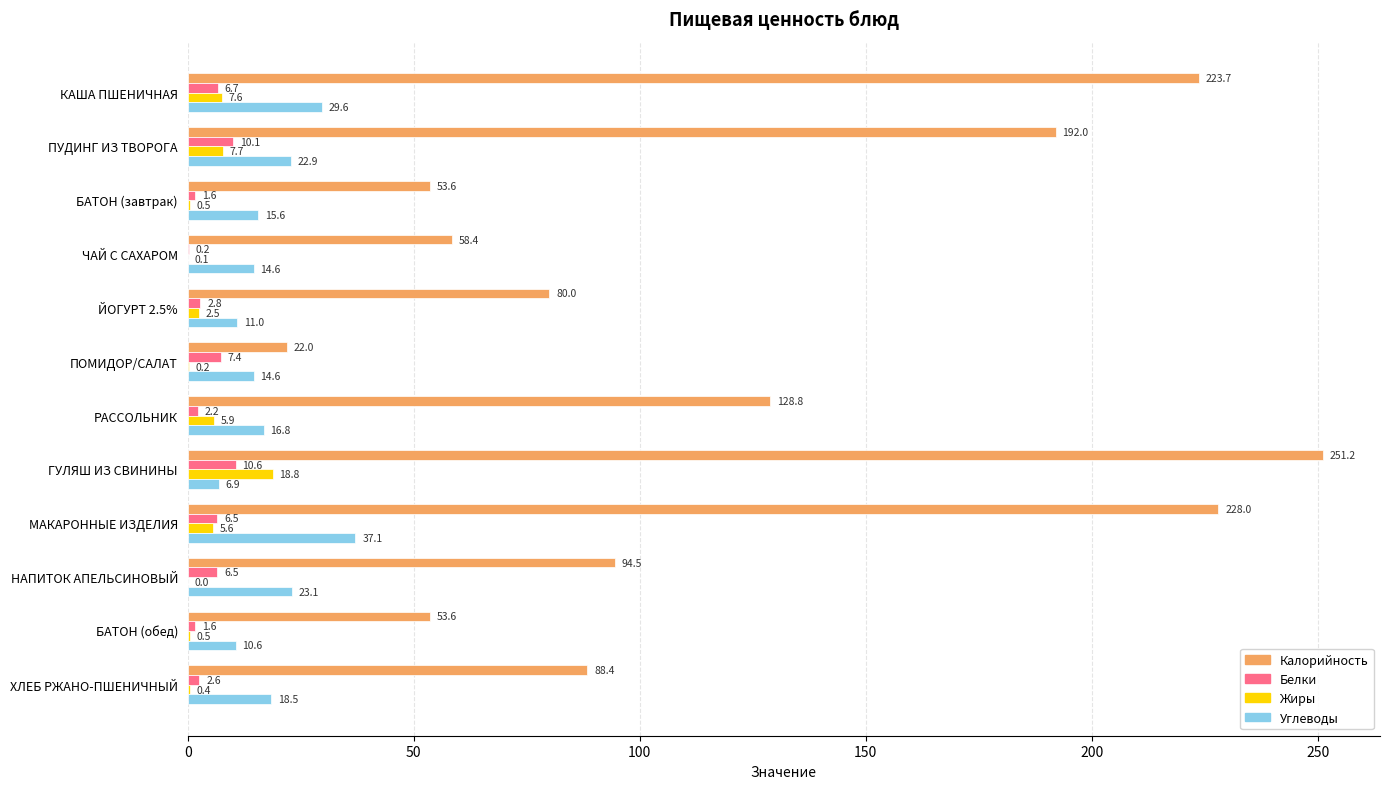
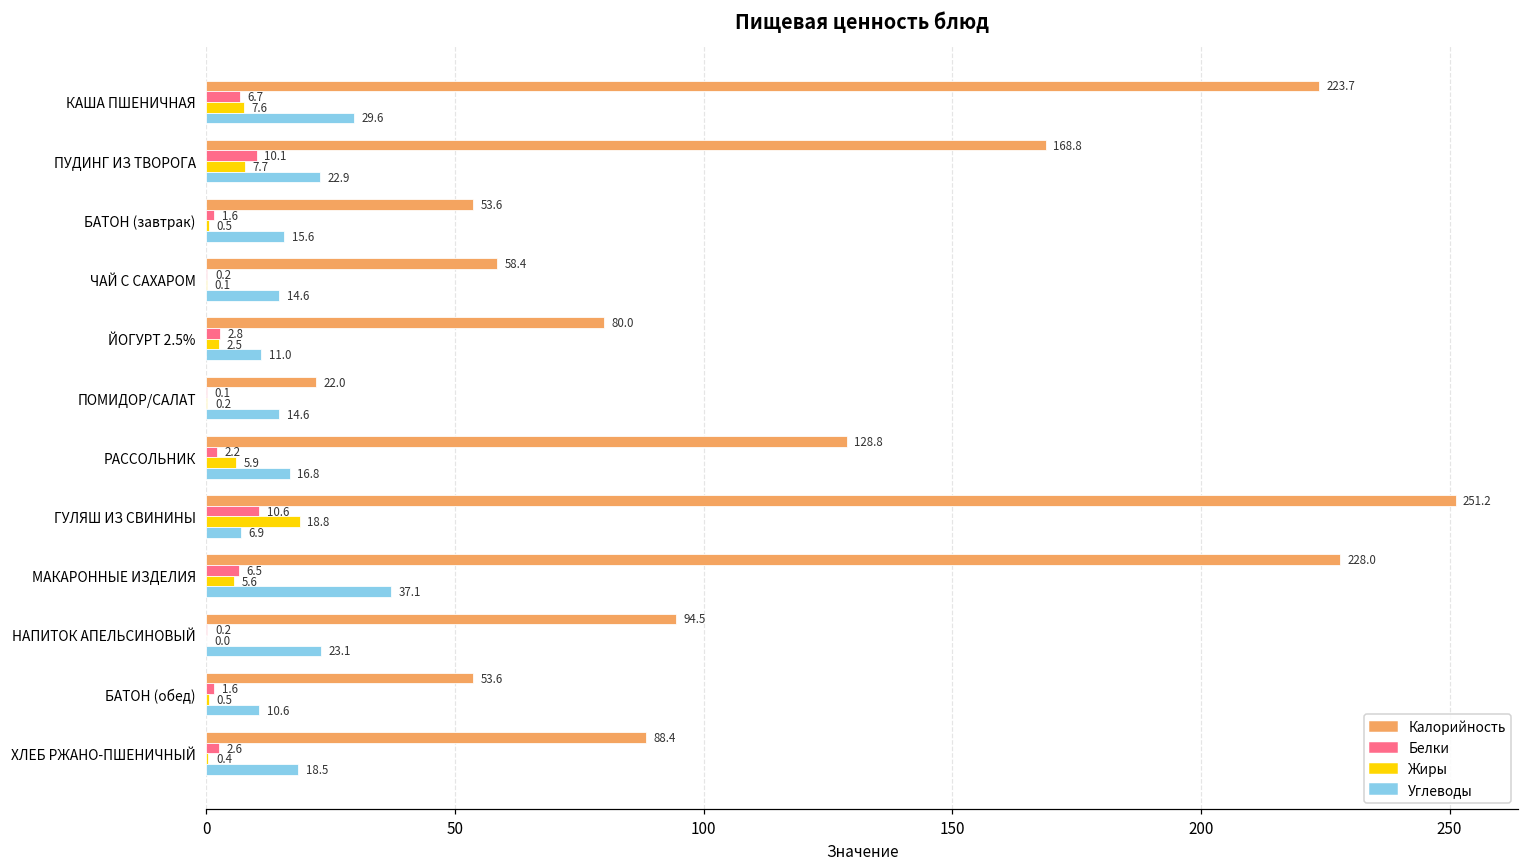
Калорийность, ПУДИНГ ИЗ ТВОРОГА: 192.0 -> 168.8
Белки, ПОМИДОР/САЛАТ: 7.4 -> 0.1
Белки, НАПИТОК АПЕЛЬСИНОВЫЙ: 6.5 -> 0.2
